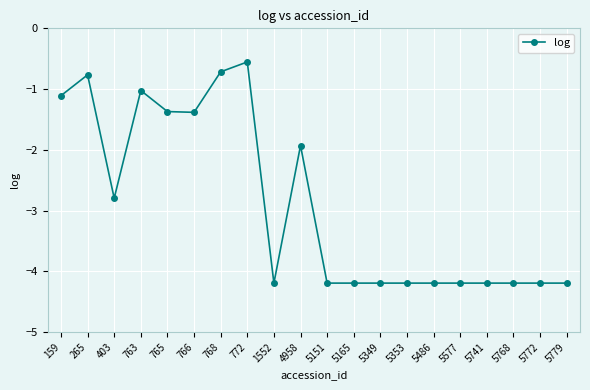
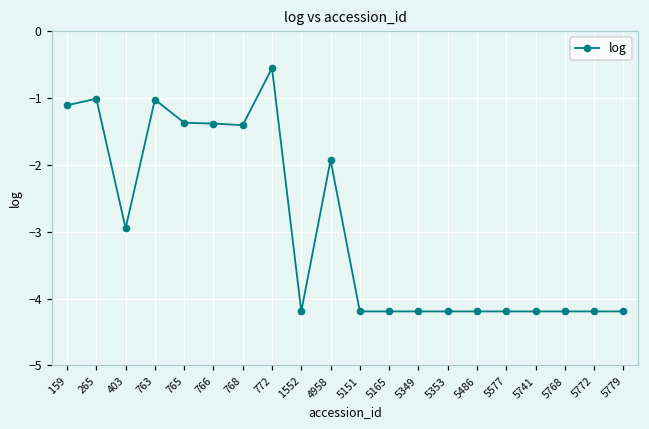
265: -0.8 -> -1.0
403: -2.8 -> -2.9
768: -0.7 -> -1.4
